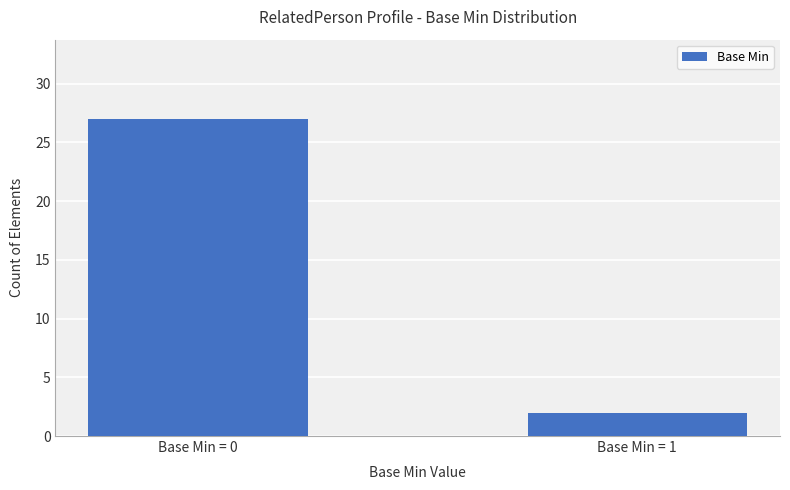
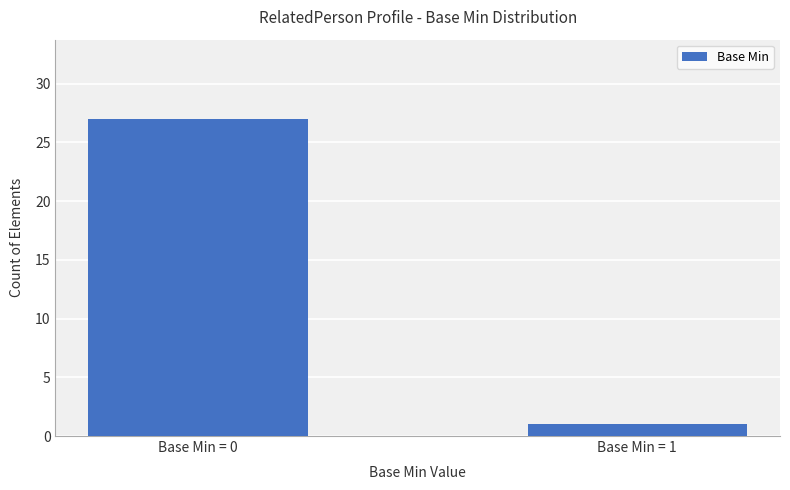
Base Min = 1: 2 -> 1
